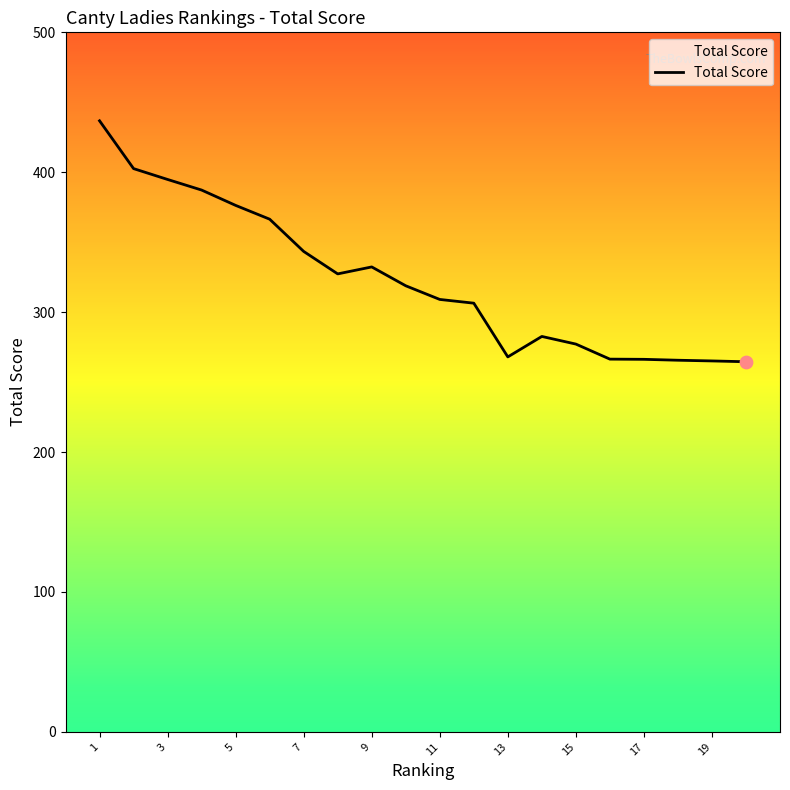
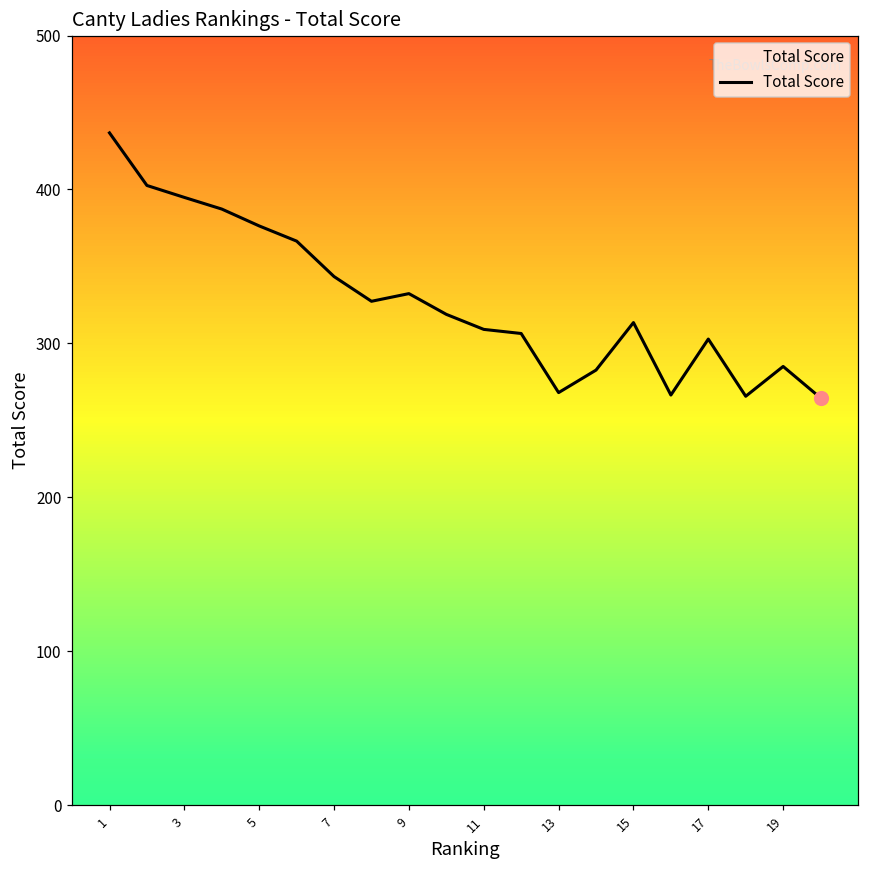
Total Score, 15: 277 -> 314
Total Score, 17: 266 -> 303
Total Score, 19: 265 -> 285
